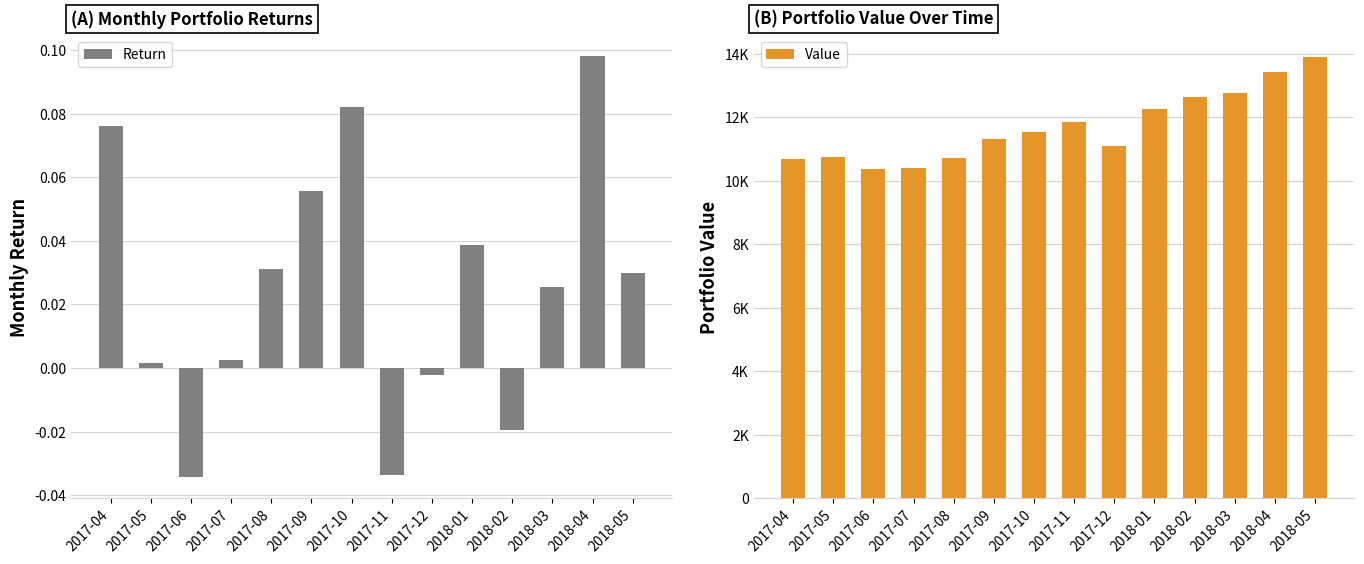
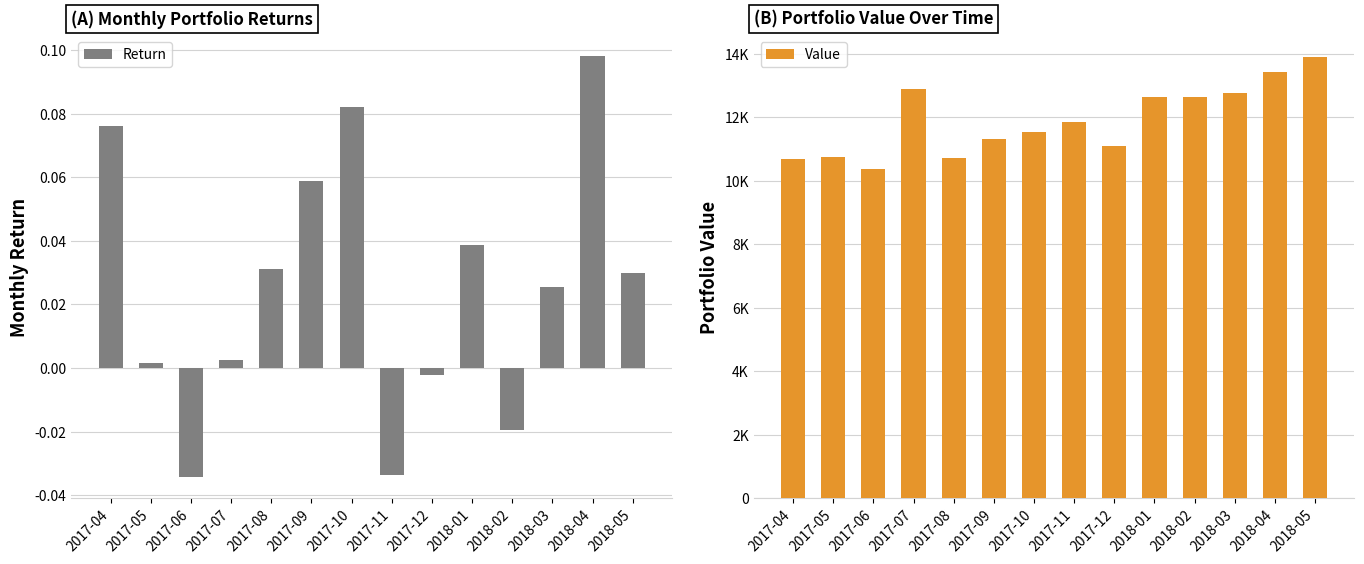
(A) Monthly Portfolio Returns, 2017-09: 0.056 -> 0.059
(B) Portfolio Value Over Time, 2017-07: 10400 -> 12900
(B) Portfolio Value Over Time, 2018-01: 12300 -> 12600
